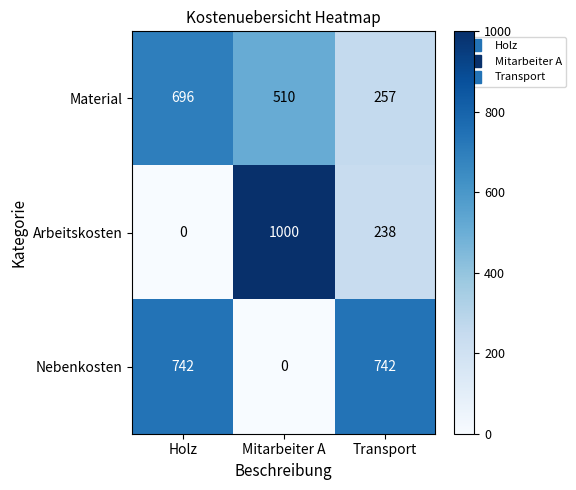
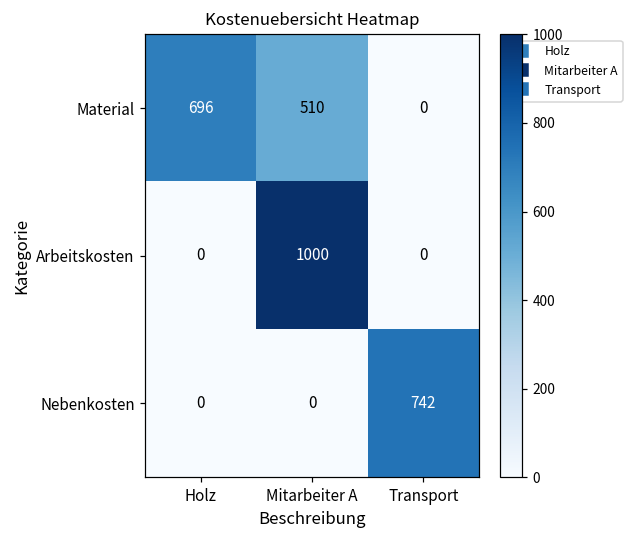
Material, Transport: 257 -> 0
Arbeitskosten, Transport: 238 -> 0
Nebenkosten, Holz: 742 -> 0
